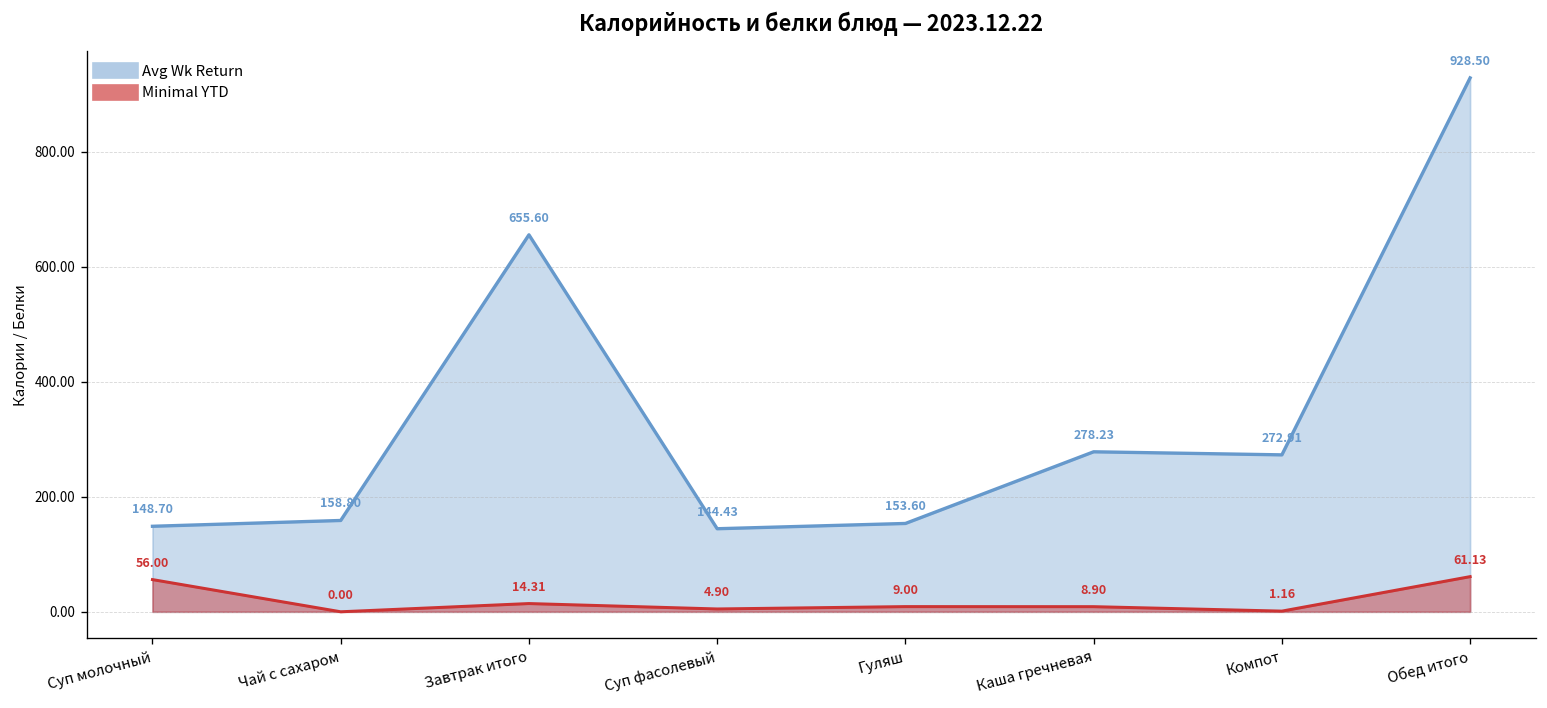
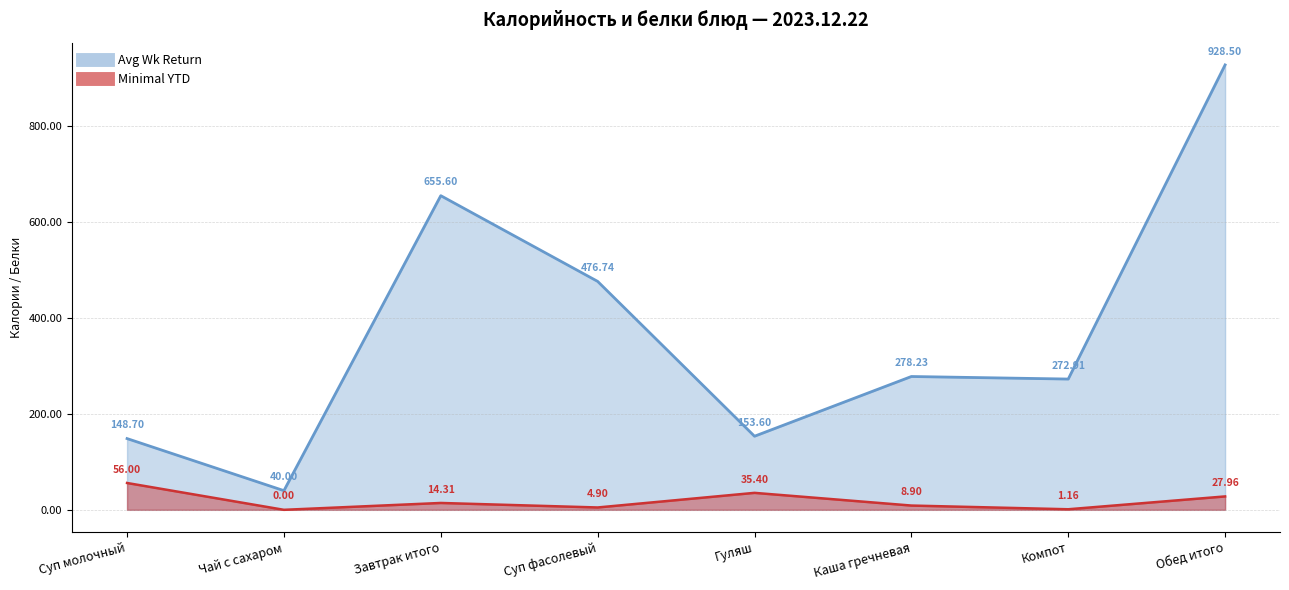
Avg Wk Return, Чай с сахаром: 158.80 -> 40.00
Avg Wk Return, Суп фасолевый: 144.43 -> 476.74
Minimal YTD, Гуляш: 9.00 -> 35.40
Minimal YTD, Обед итого: 61.13 -> 27.96
